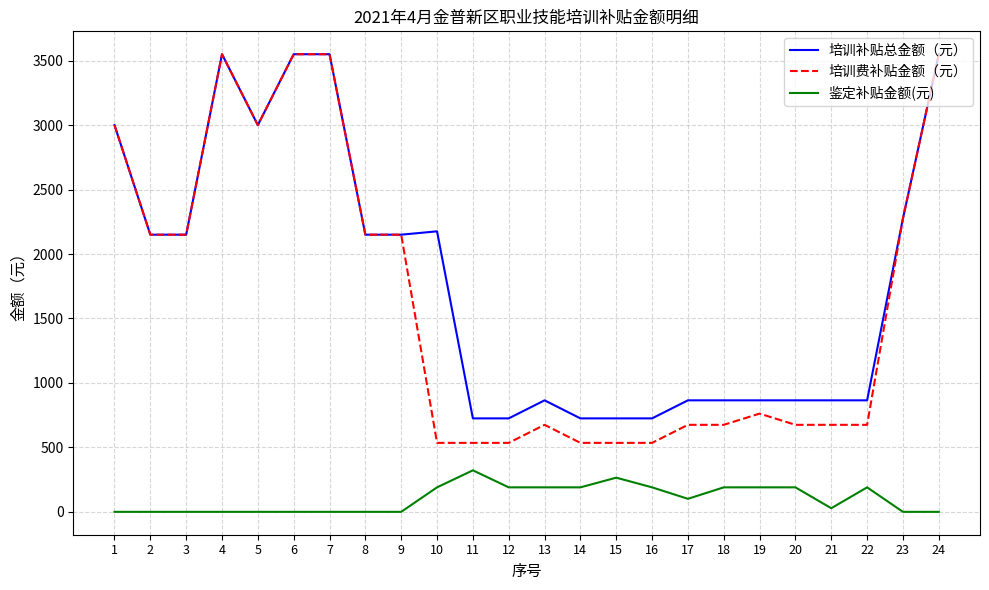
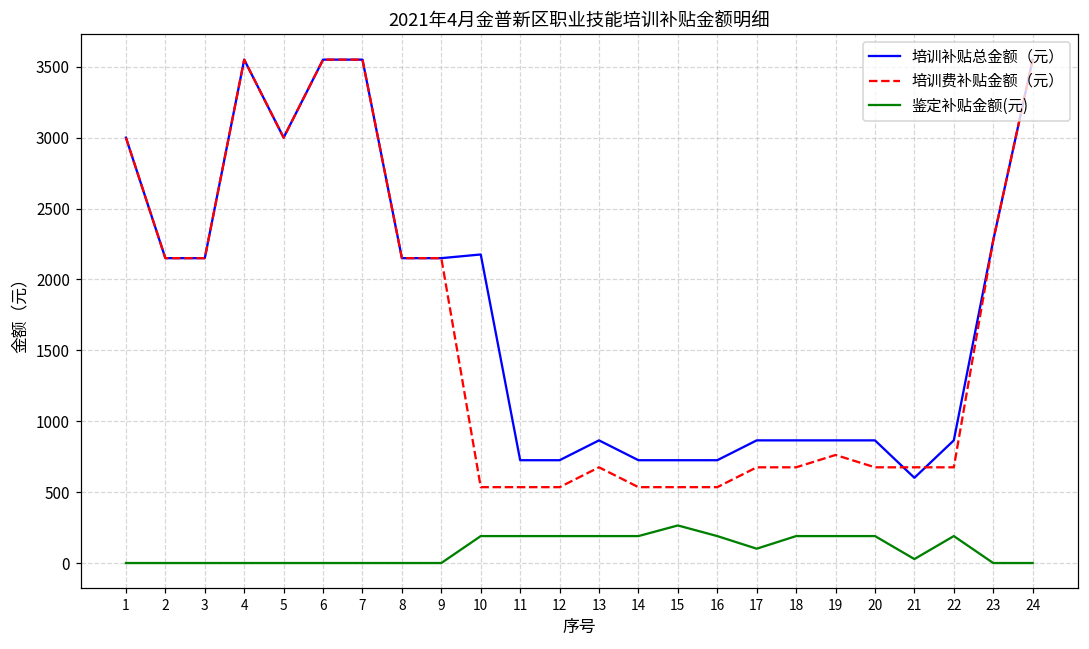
鉴定补贴金额(元), 11: 320 -> 190
培训补贴总金额（元）, 21: 870 -> 600
